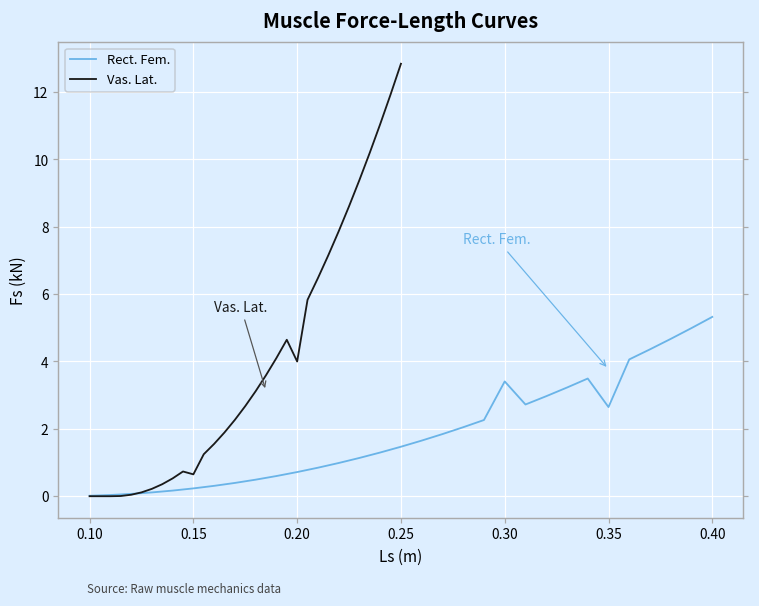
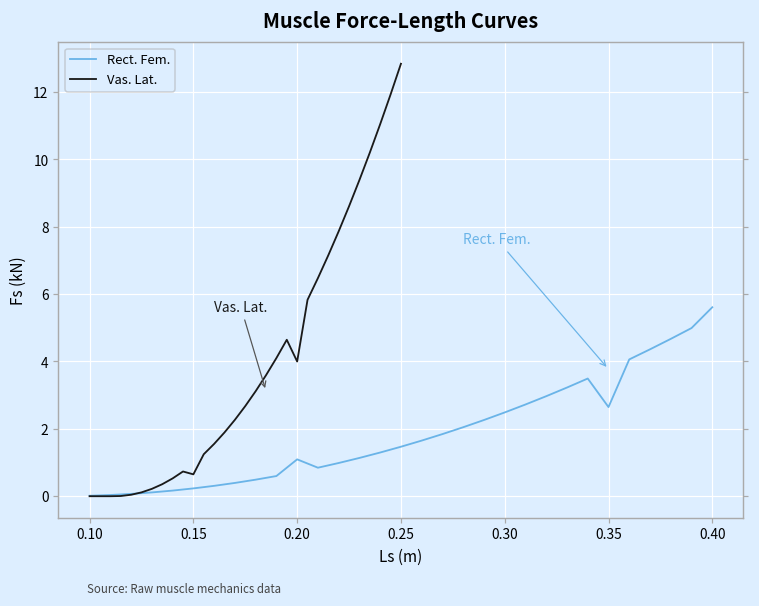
Rect. Fem., 0.20: 0.7 -> 1.1
Rect. Fem., 0.30: 3.4 -> 2.5
Rect. Fem., 0.40: 5.3 -> 5.6
